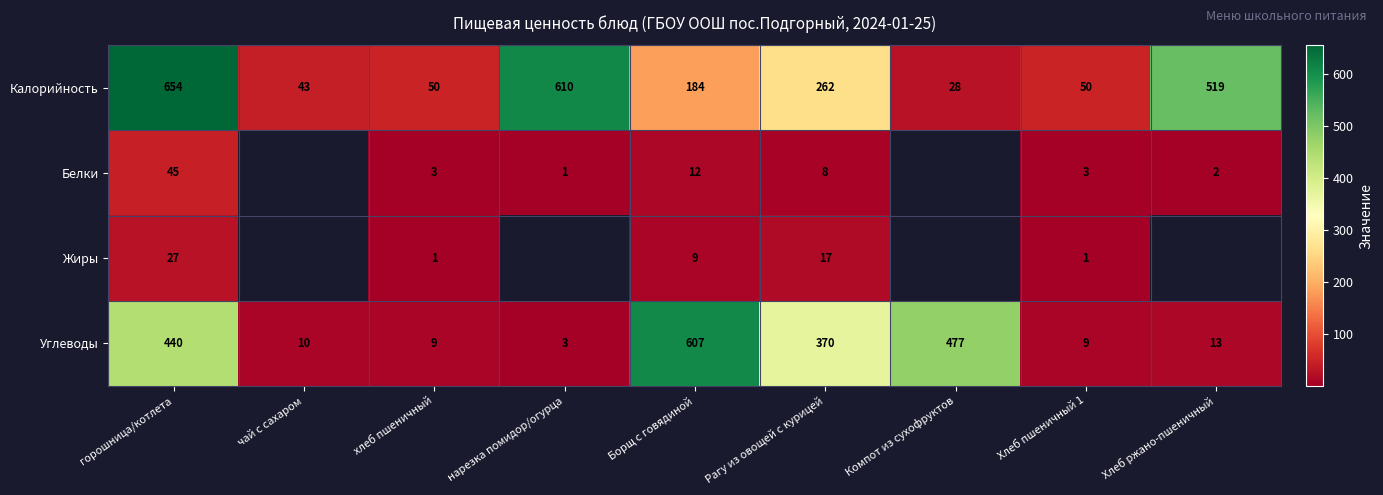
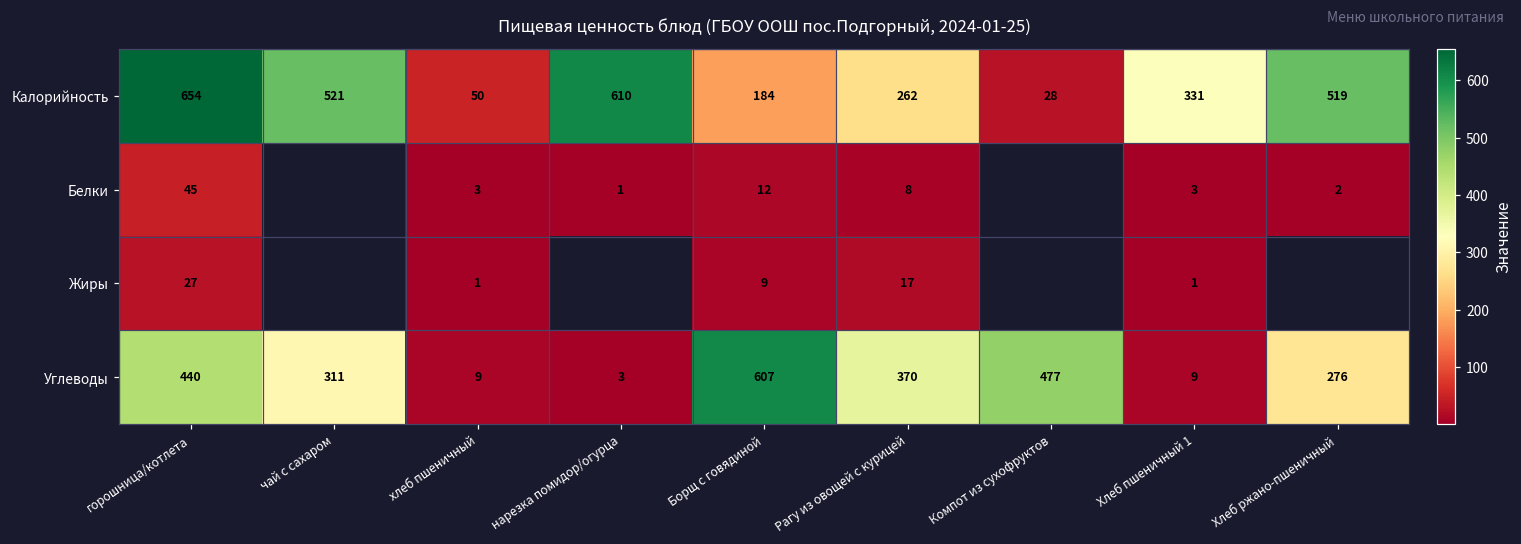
Калорийность, чай с сахаром: 43 -> 521
Калорийность, Хлеб пшеничный 1: 50 -> 331
Углеводы, чай с сахаром: 10 -> 311
Углеводы, Хлеб ржано-пшеничный: 13 -> 276
